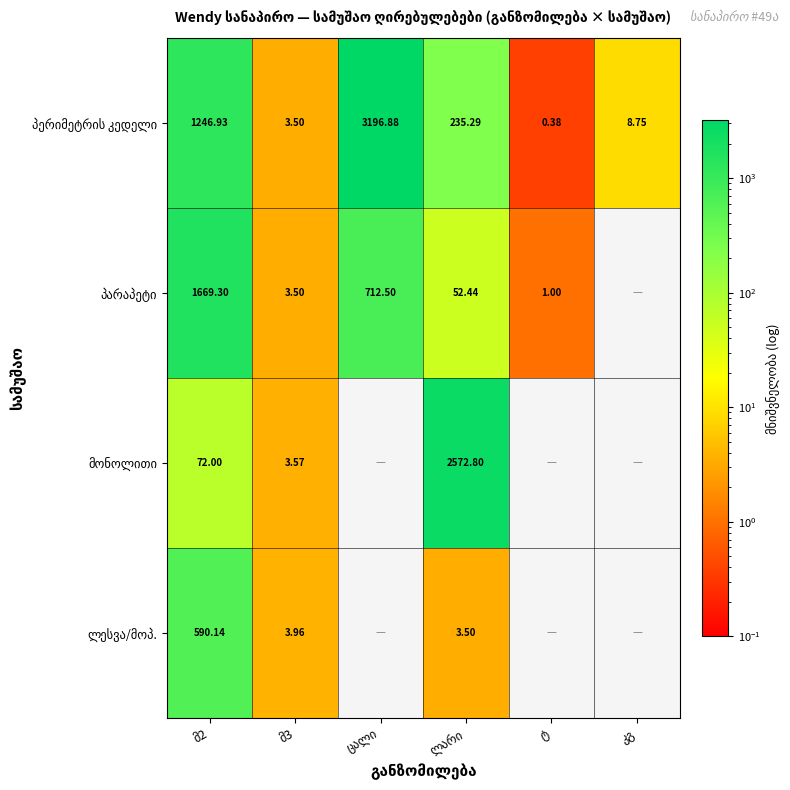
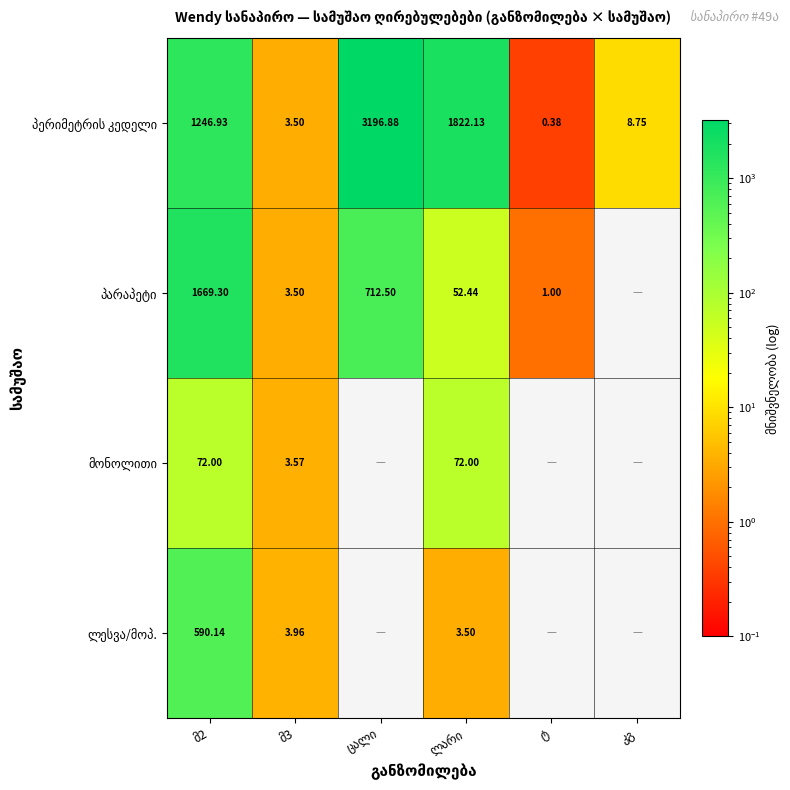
პერიმეტრის კედელი, ლარი: 235.29 -> 1822.13
მონოლითი, ლარი: 2572.80 -> 72.00
